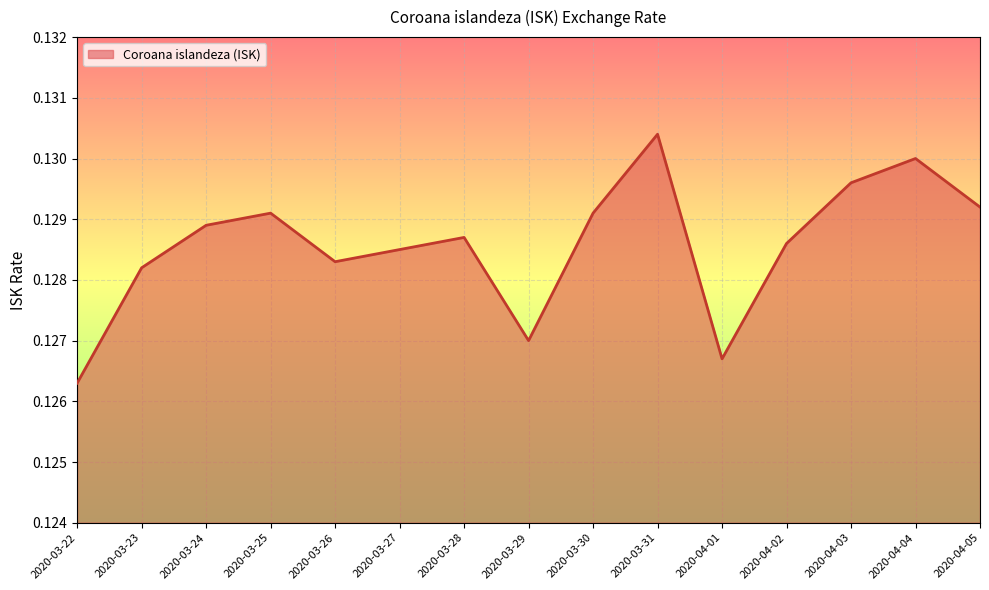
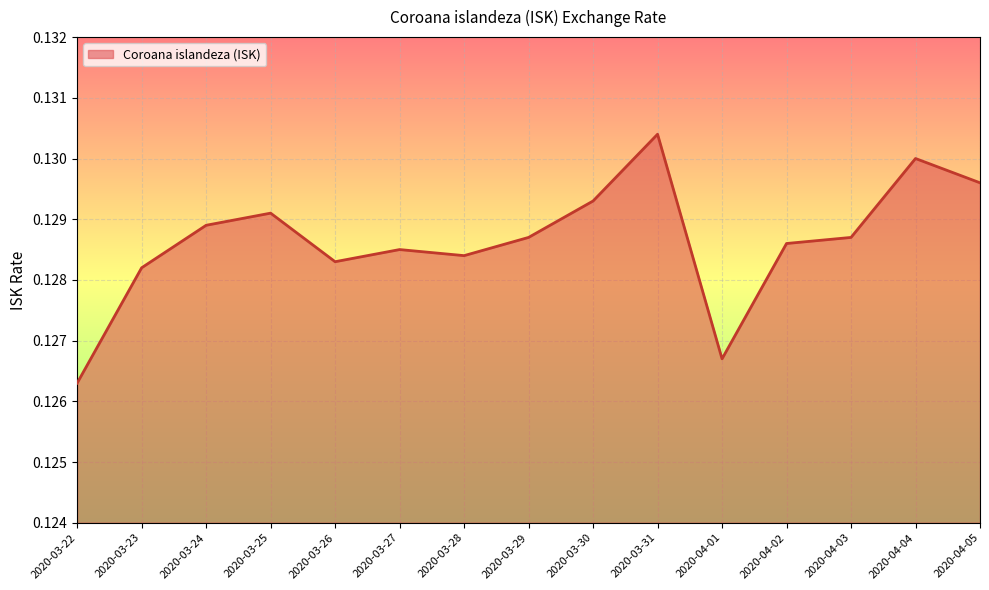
2020-03-28: 0.1287 -> 0.1284
2020-03-29: 0.1270 -> 0.1287
2020-03-30: 0.1291 -> 0.1293
2020-04-03: 0.1296 -> 0.1287
2020-04-05: 0.1292 -> 0.1296
